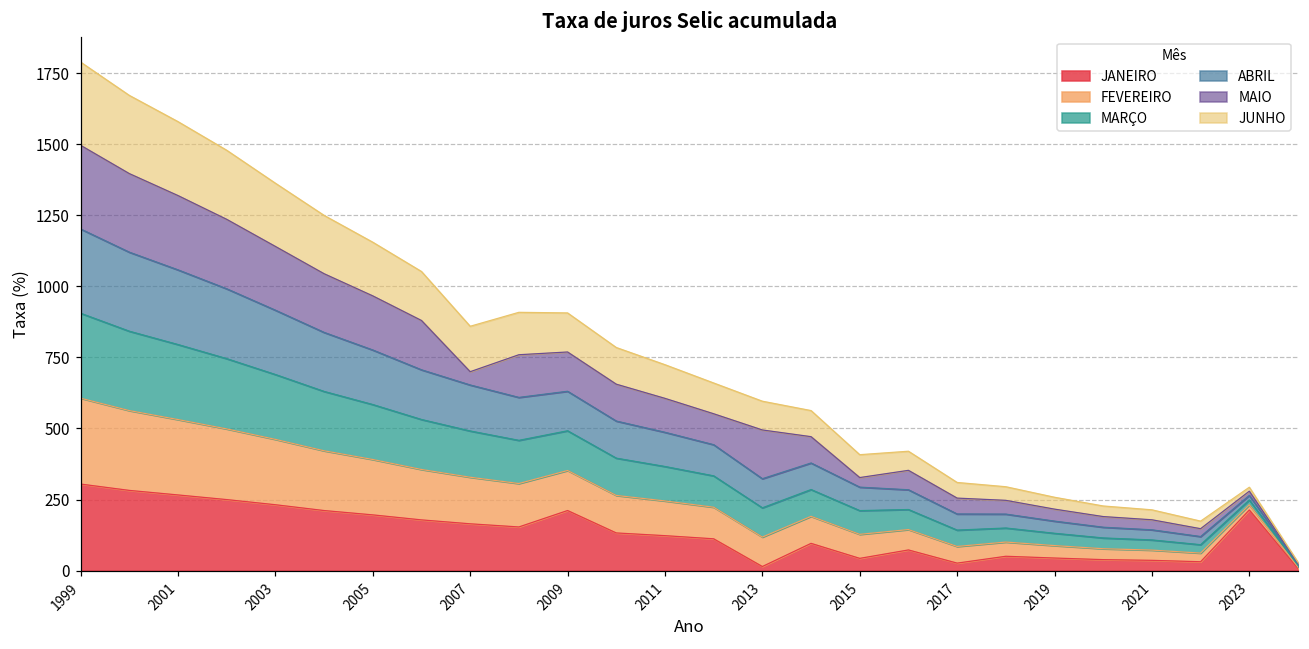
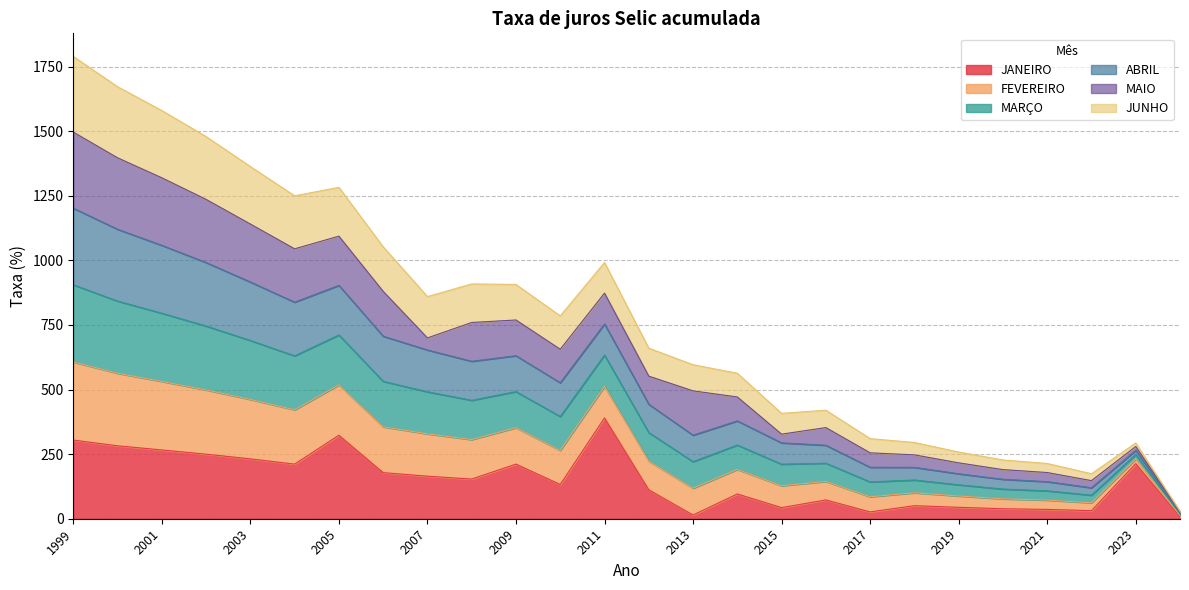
JANEIRO, 2005: 200 -> 320
JANEIRO, 2011: 120 -> 390
